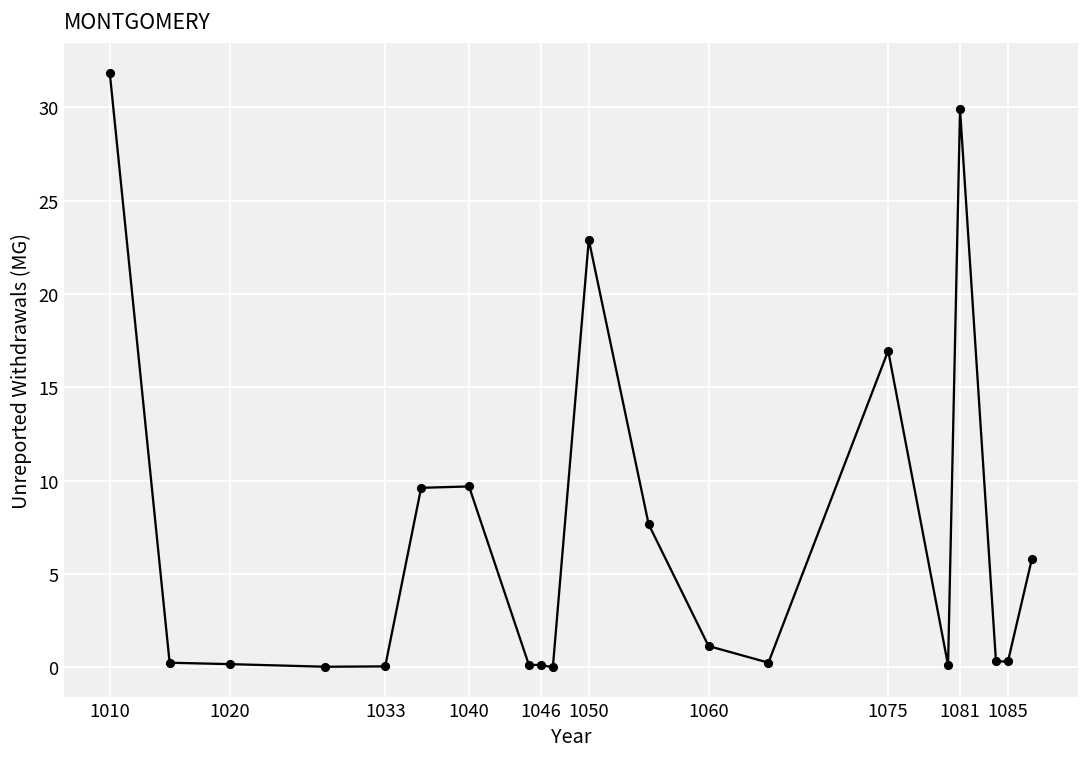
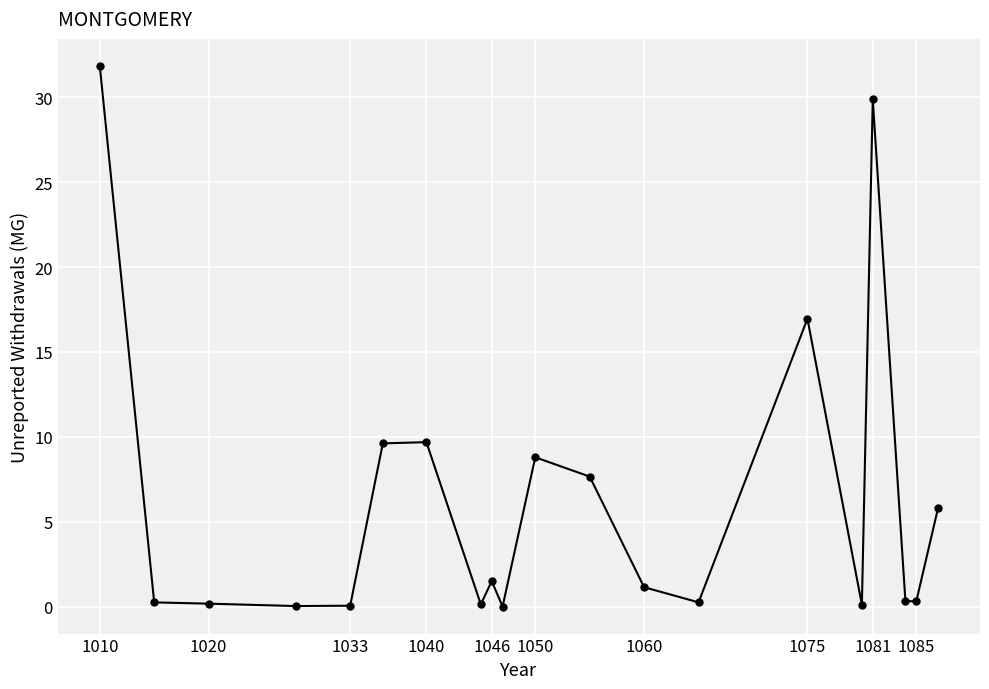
1046: 0.1 -> 1.5
1050: 22.9 -> 8.8
